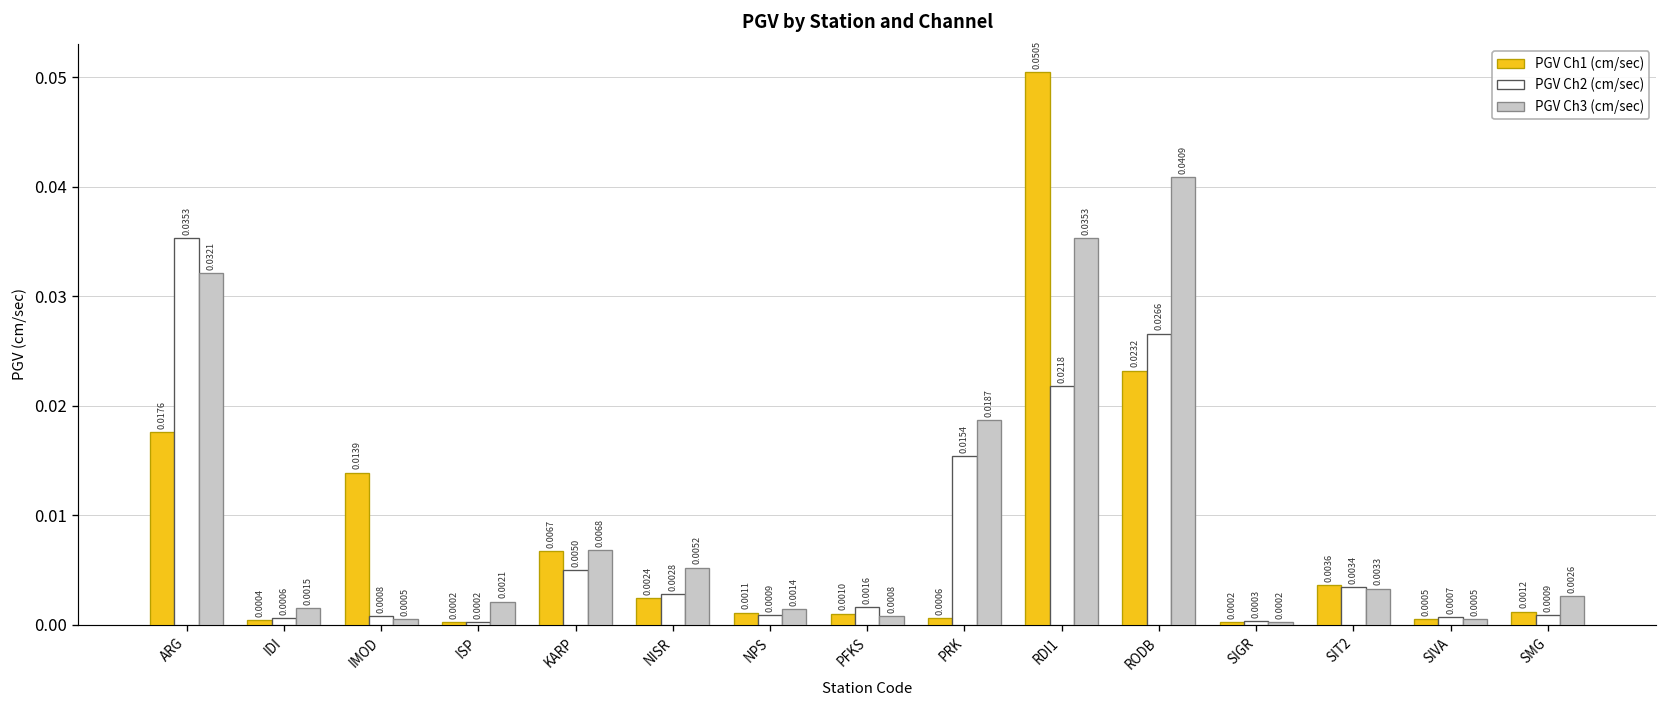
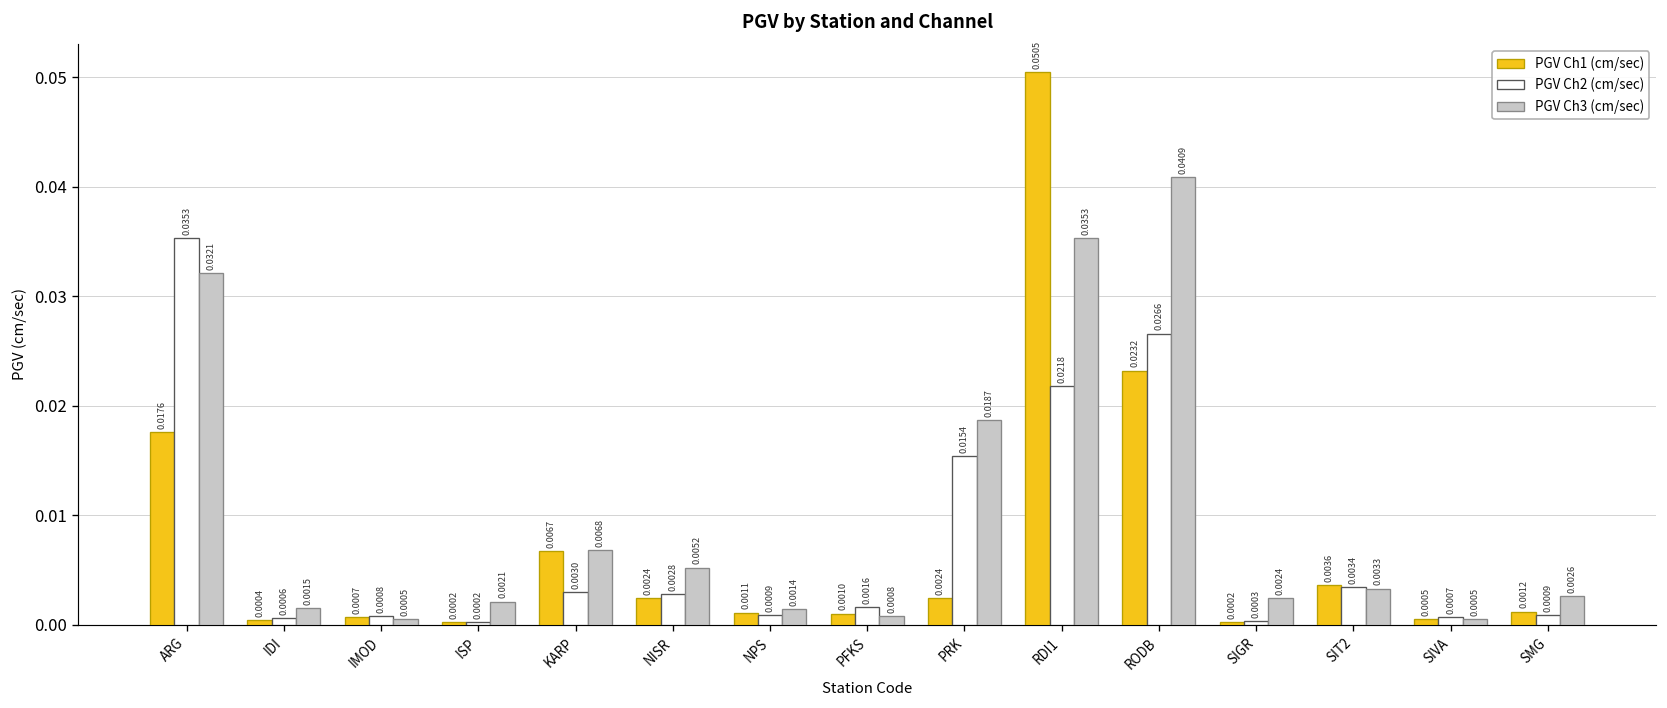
PGV Ch1 (cm/sec), IMOD: 0.0139 -> 0.0007
PGV Ch2 (cm/sec), KARP: 0.0050 -> 0.0030
PGV Ch1 (cm/sec), PRK: 0.0006 -> 0.0024
PGV Ch3 (cm/sec), SIGR: 0.0002 -> 0.0024
